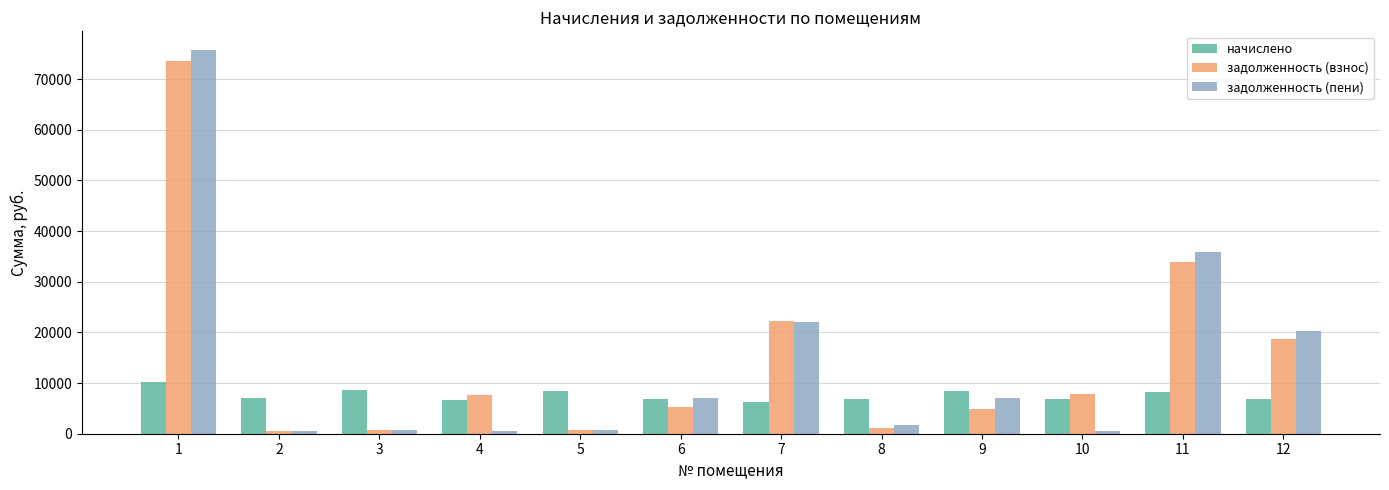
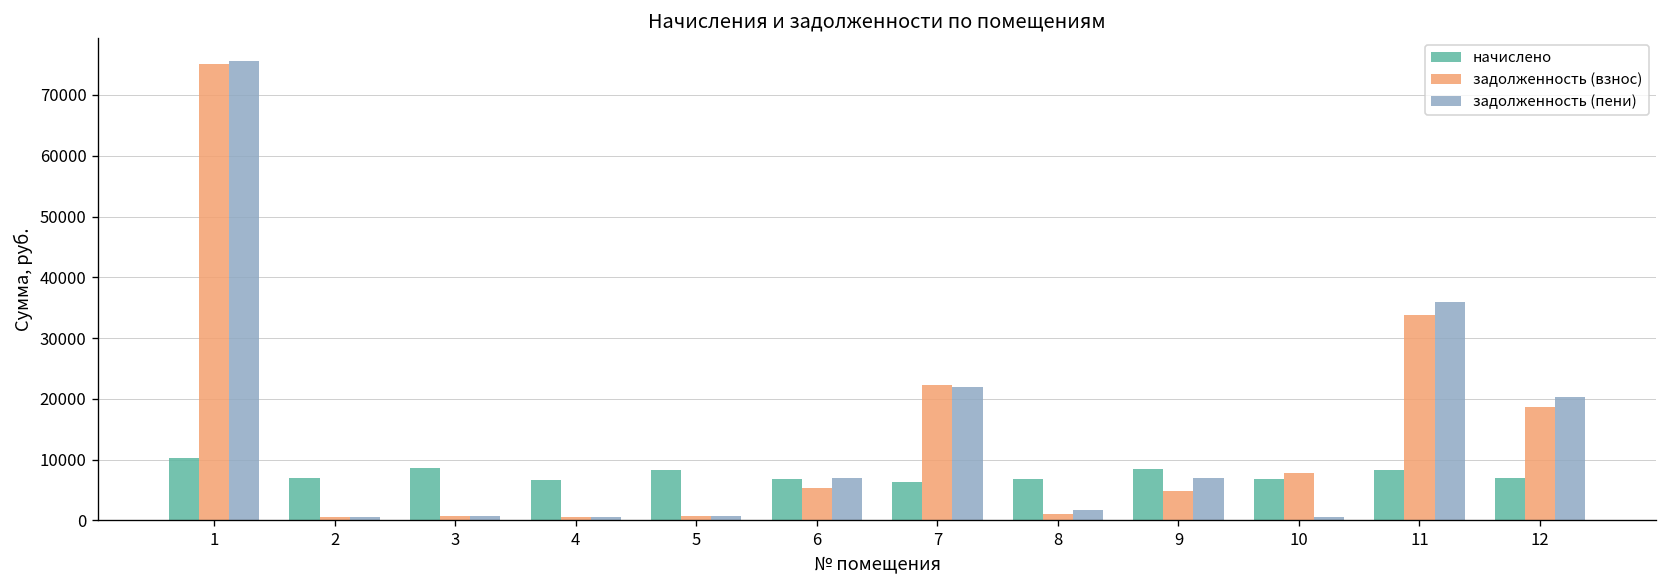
задолженность (взнос), 1: 74000 -> 75000
задолженность (взнос), 4: 8000 -> 1000
